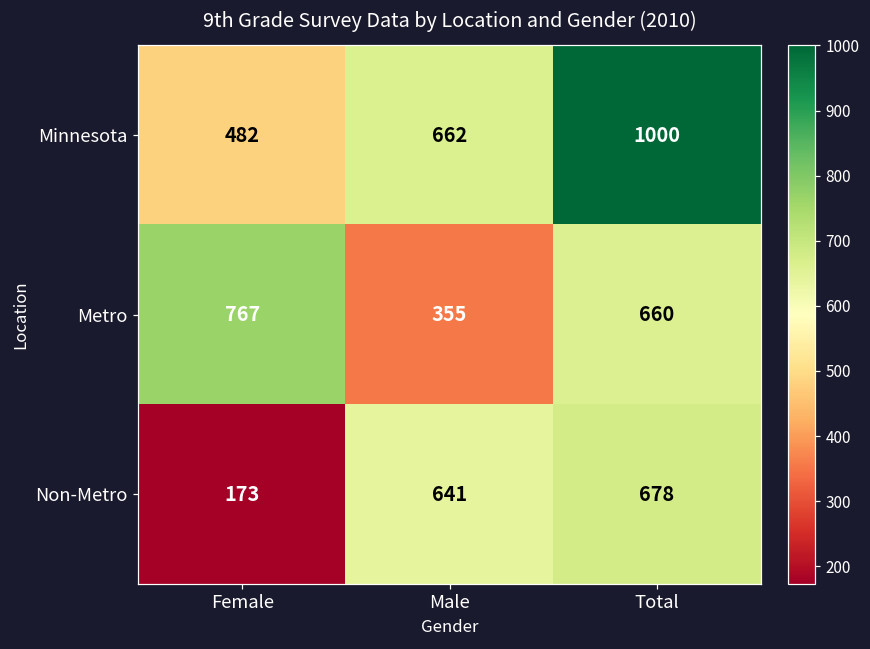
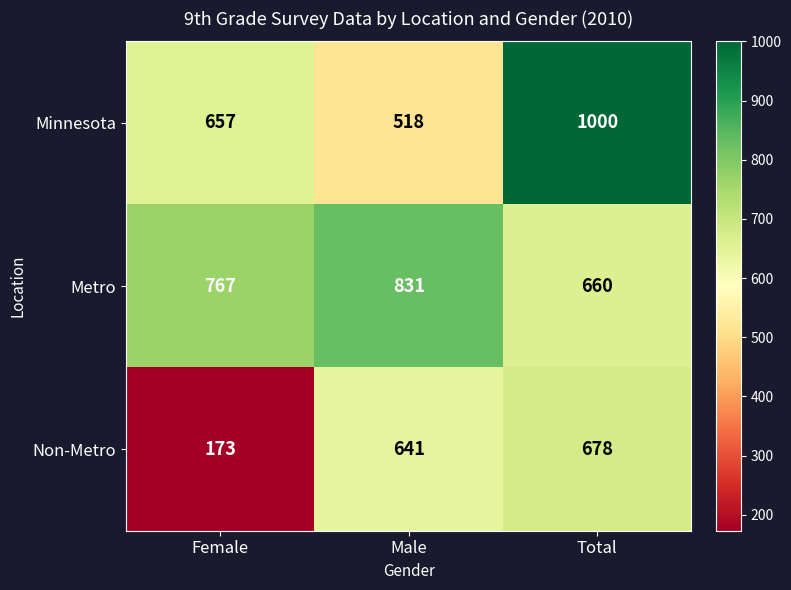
Minnesota, Female: 482 -> 657
Minnesota, Male: 662 -> 518
Metro, Male: 355 -> 831
